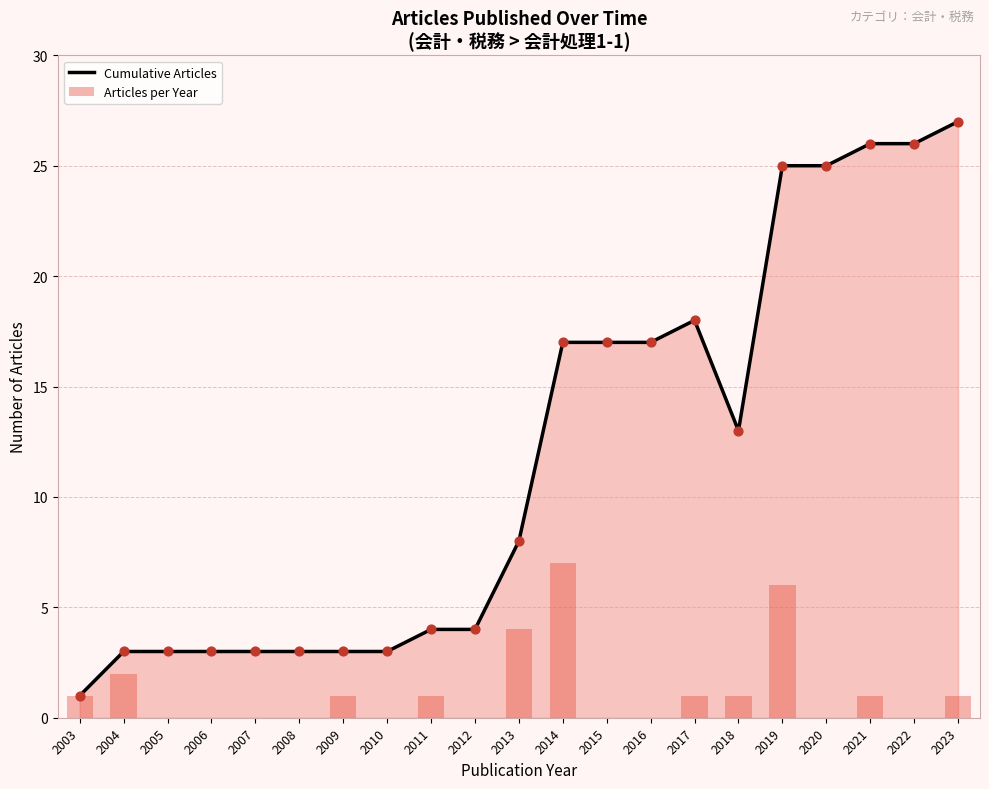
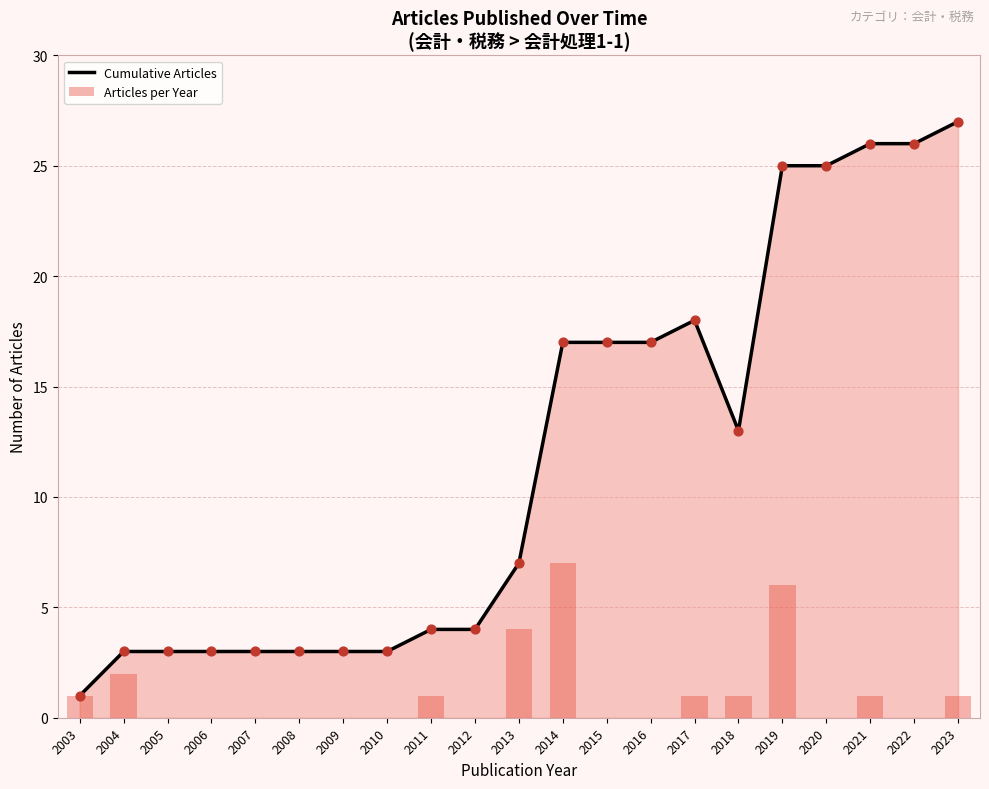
Articles per Year, 2009: 1 -> 0
Cumulative Articles, 2013: 8 -> 7
